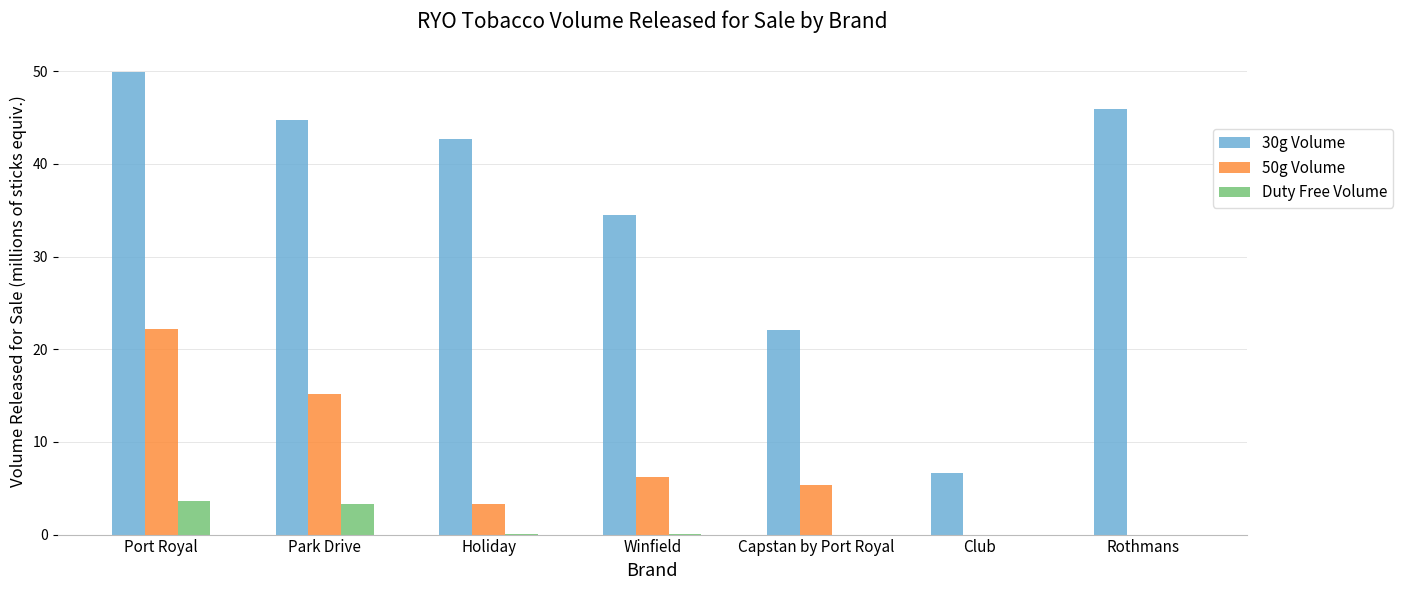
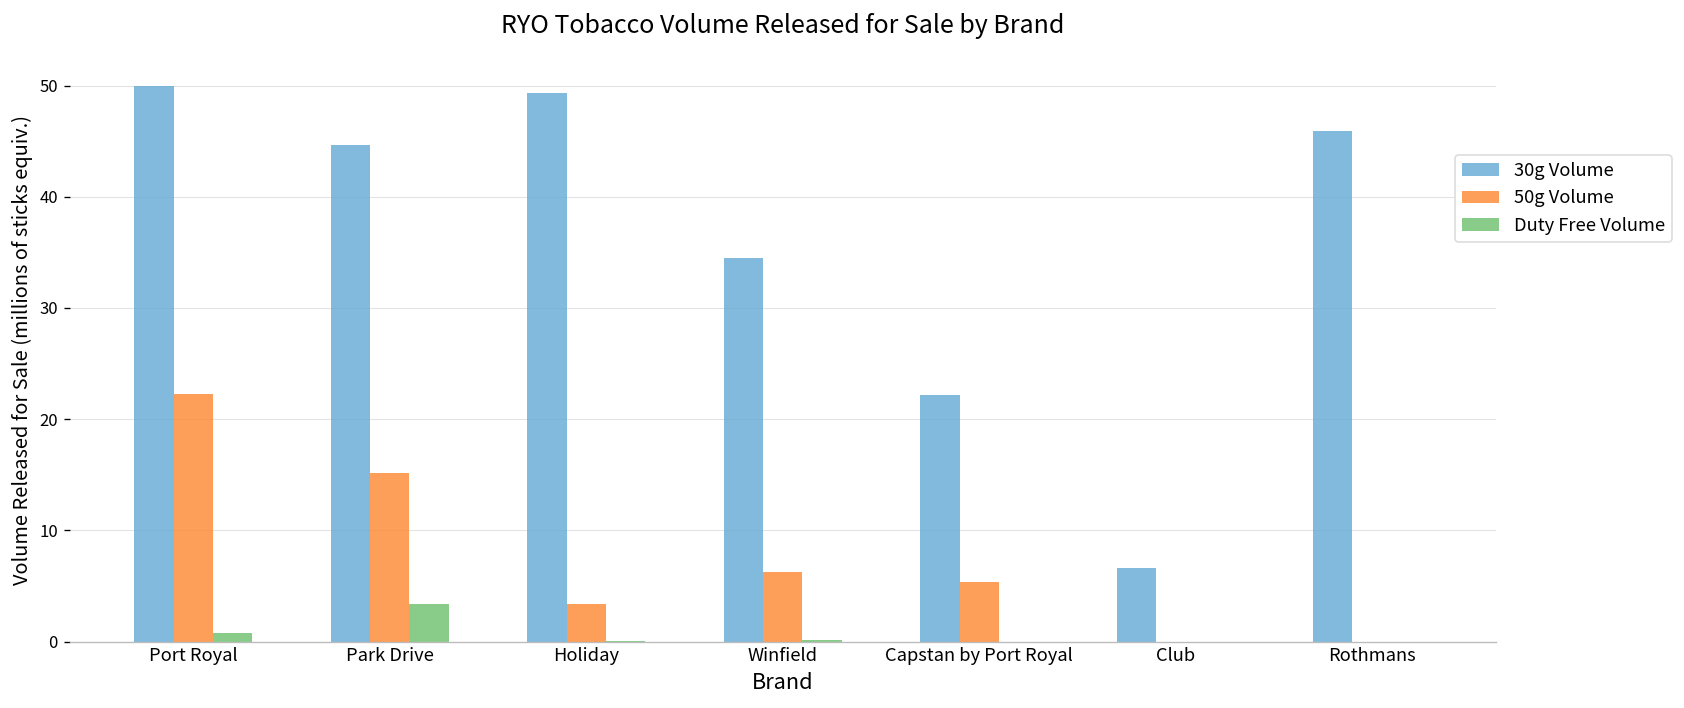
Duty Free Volume, Port Royal: 4 -> 1
30g Volume, Holiday: 43 -> 49
